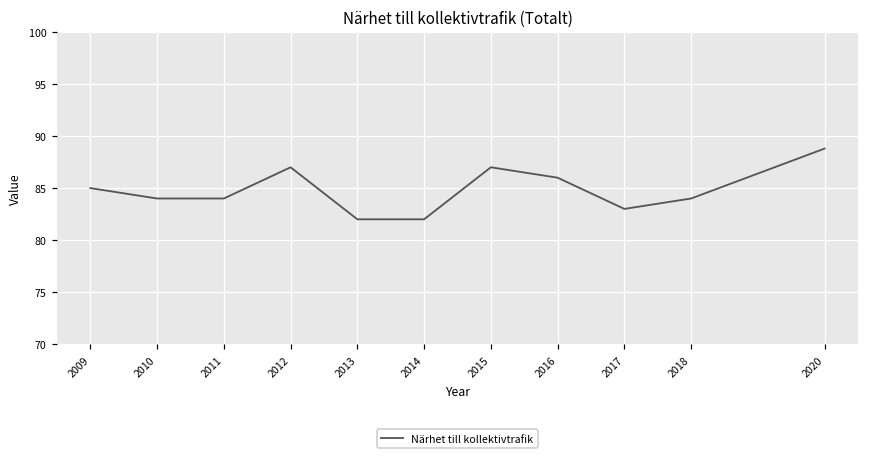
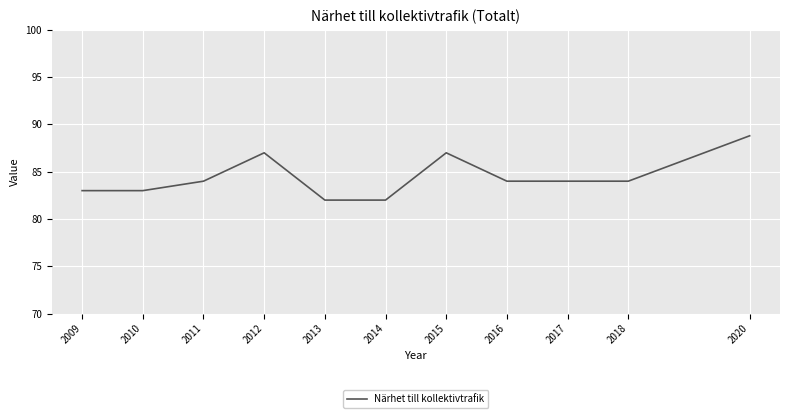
2009: 85 -> 83
2010: 84 -> 83
2016: 86 -> 84
2017: 83 -> 84
